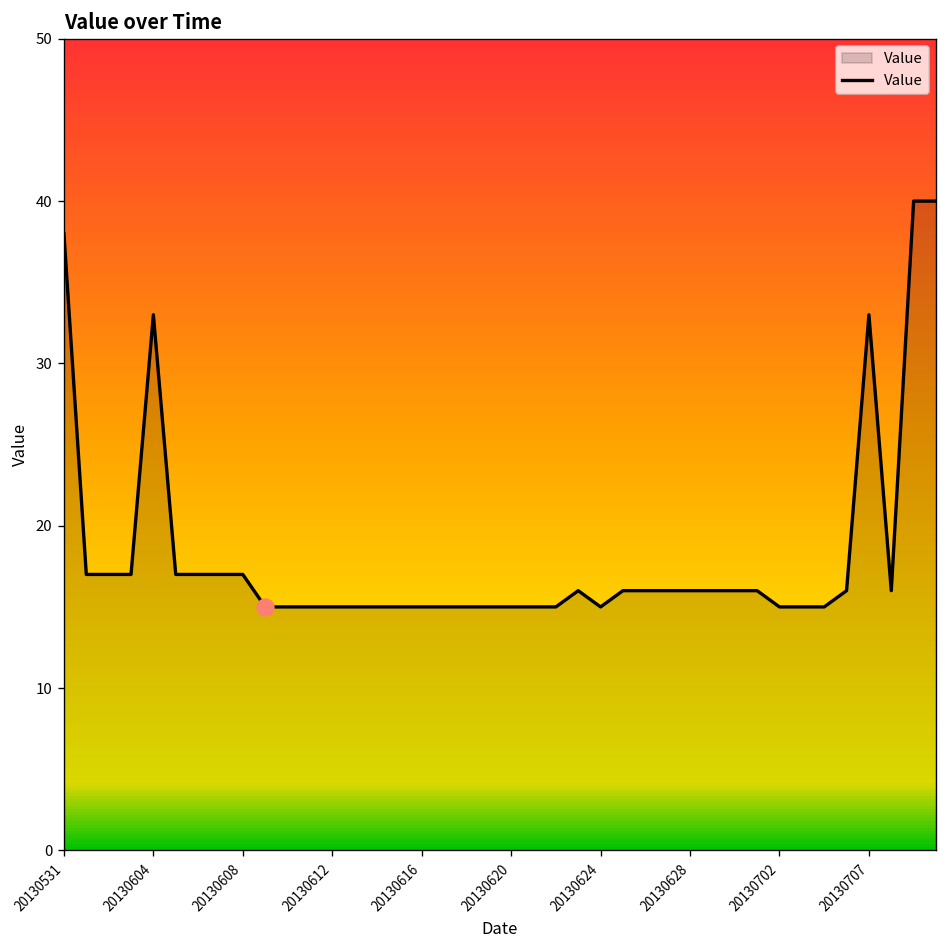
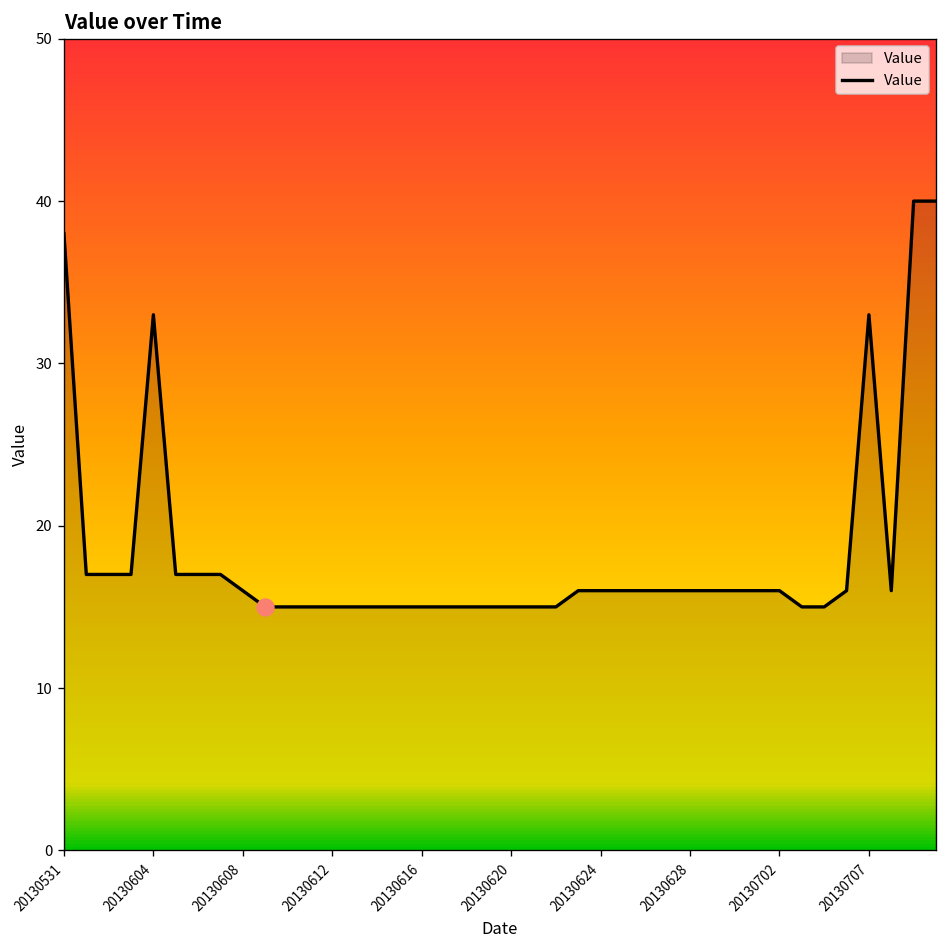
Value, 20130608: 17 -> 16
Value, 20130624: 15 -> 16
Value, 20130702: 15 -> 16
